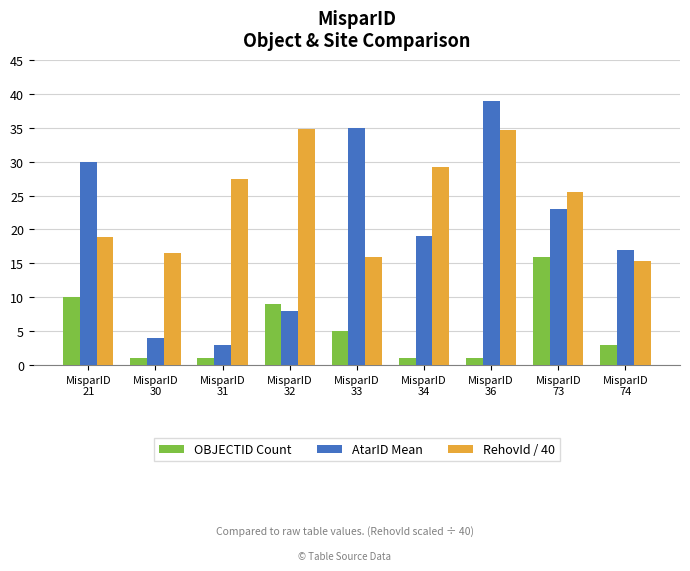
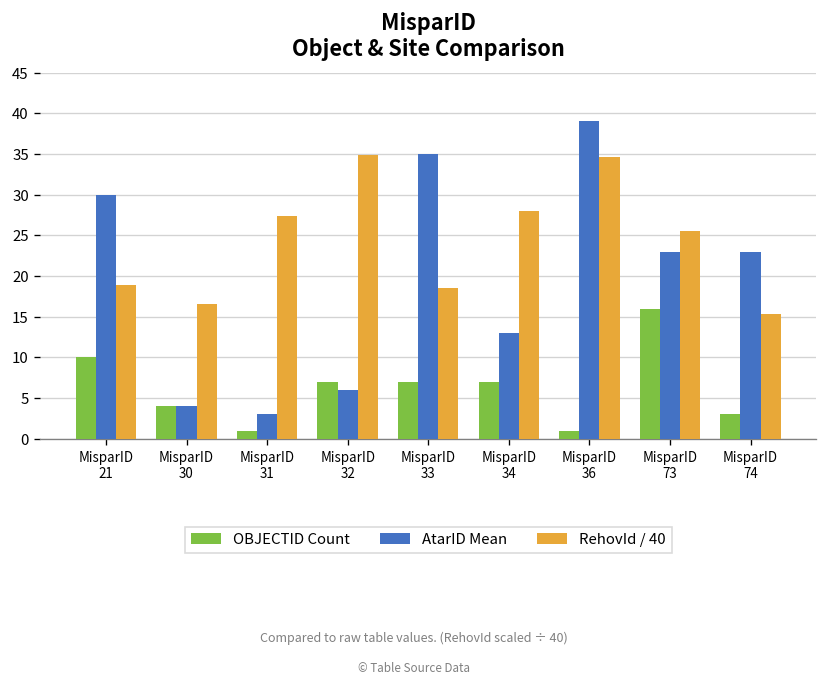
OBJECTID Count, MisparID 30: 1 -> 4
OBJECTID Count, MisparID 32: 9 -> 7
AtarID Mean, MisparID 32: 8 -> 6
OBJECTID Count, MisparID 33: 5 -> 7
RehovId / 40, MisparID 33: 16 -> 19
OBJECTID Count, MisparID 34: 1 -> 7
AtarID Mean, MisparID 34: 19 -> 13
RehovId / 40, MisparID 34: 29 -> 28
AtarID Mean, MisparID 74: 17 -> 23
